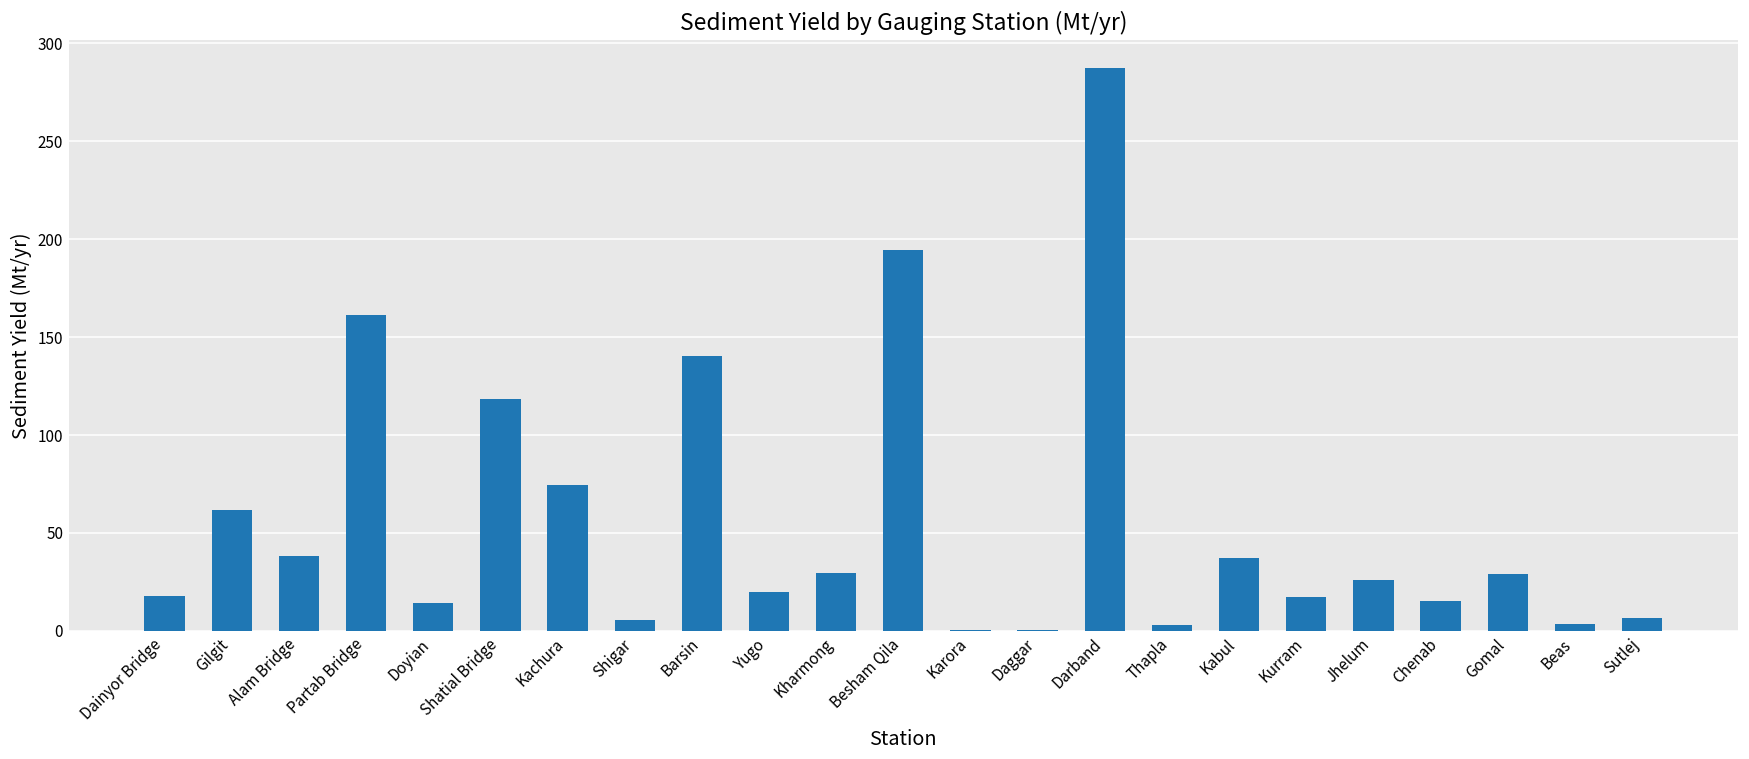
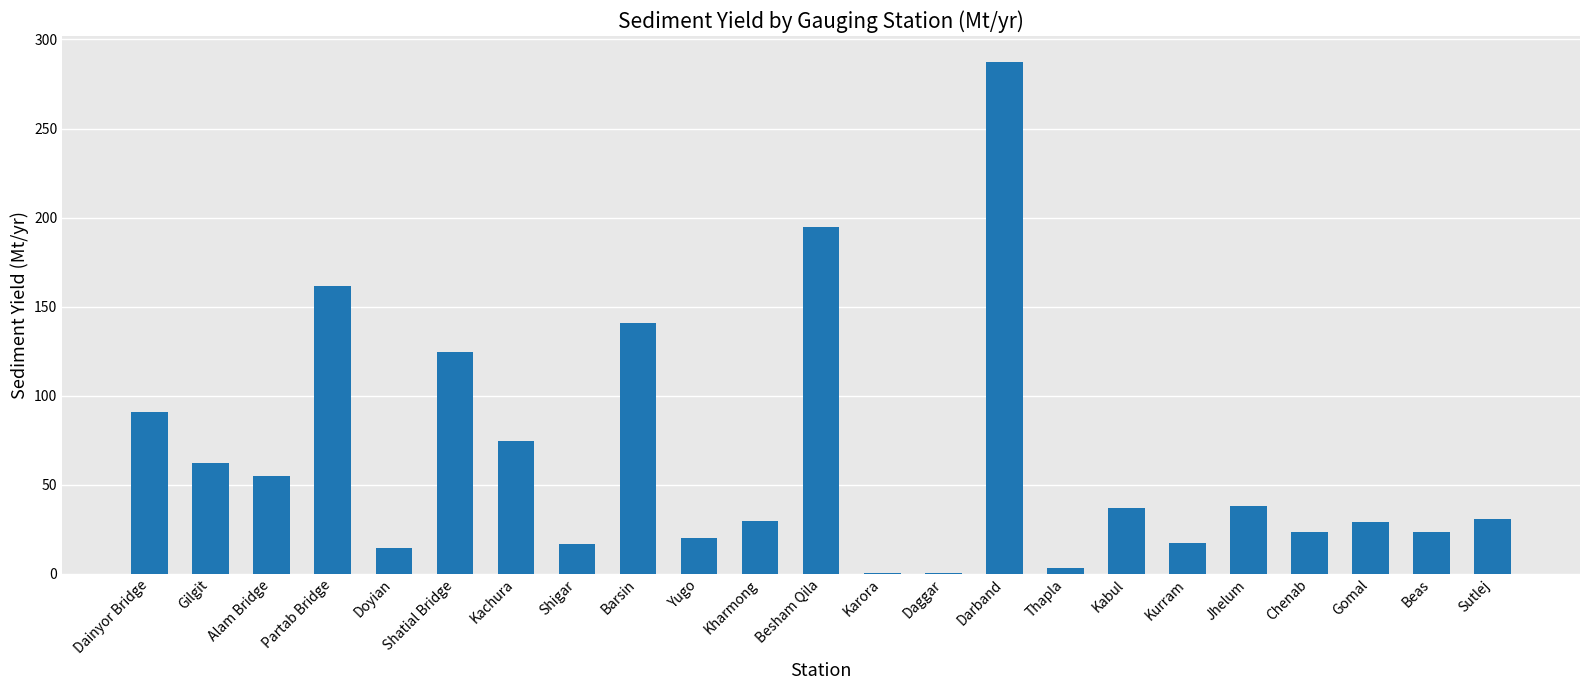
Dainyor Bridge: 18 -> 91
Alam Bridge: 38 -> 55
Shatial Bridge: 119 -> 125
Shigar: 6 -> 17
Jhelum: 26 -> 38
Chenab: 15 -> 23
Beas: 4 -> 24
Sutlej: 7 -> 30
